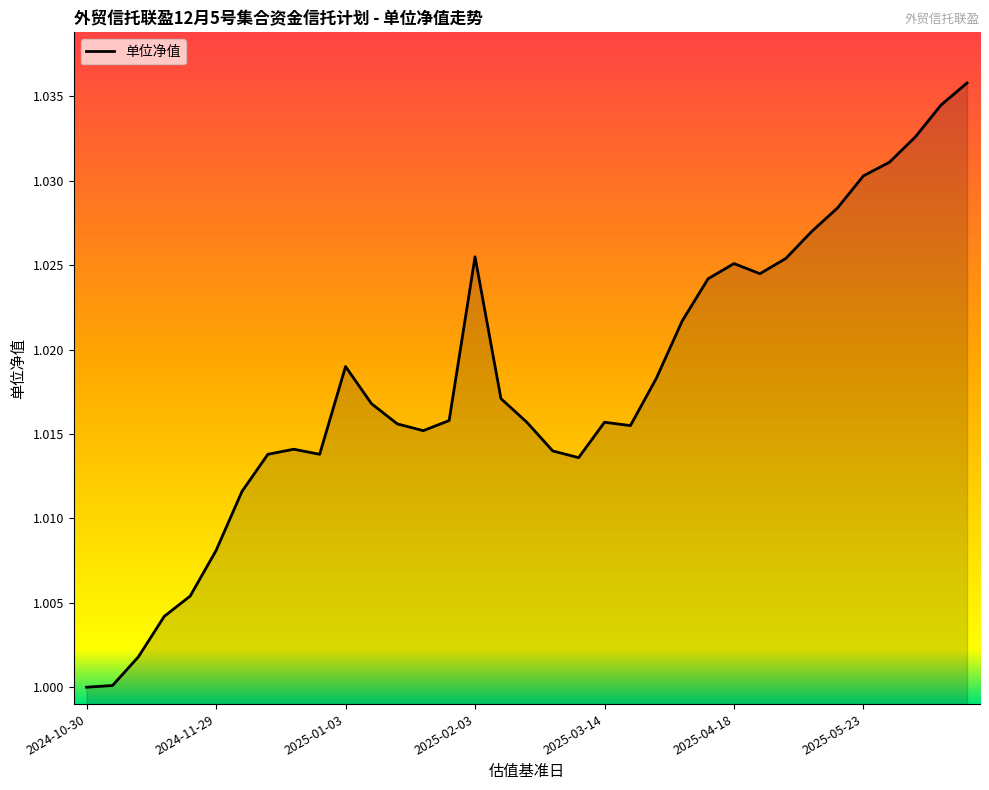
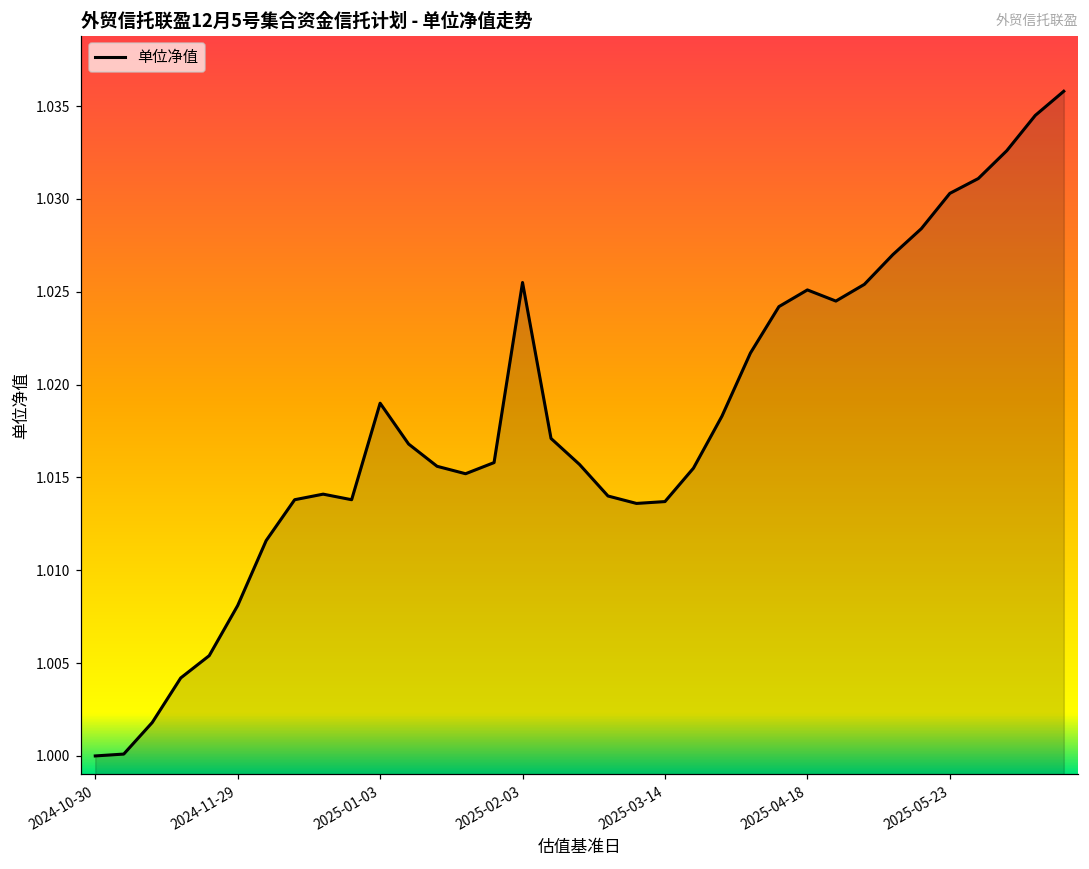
2025-03-14: 1.0157 -> 1.0137
